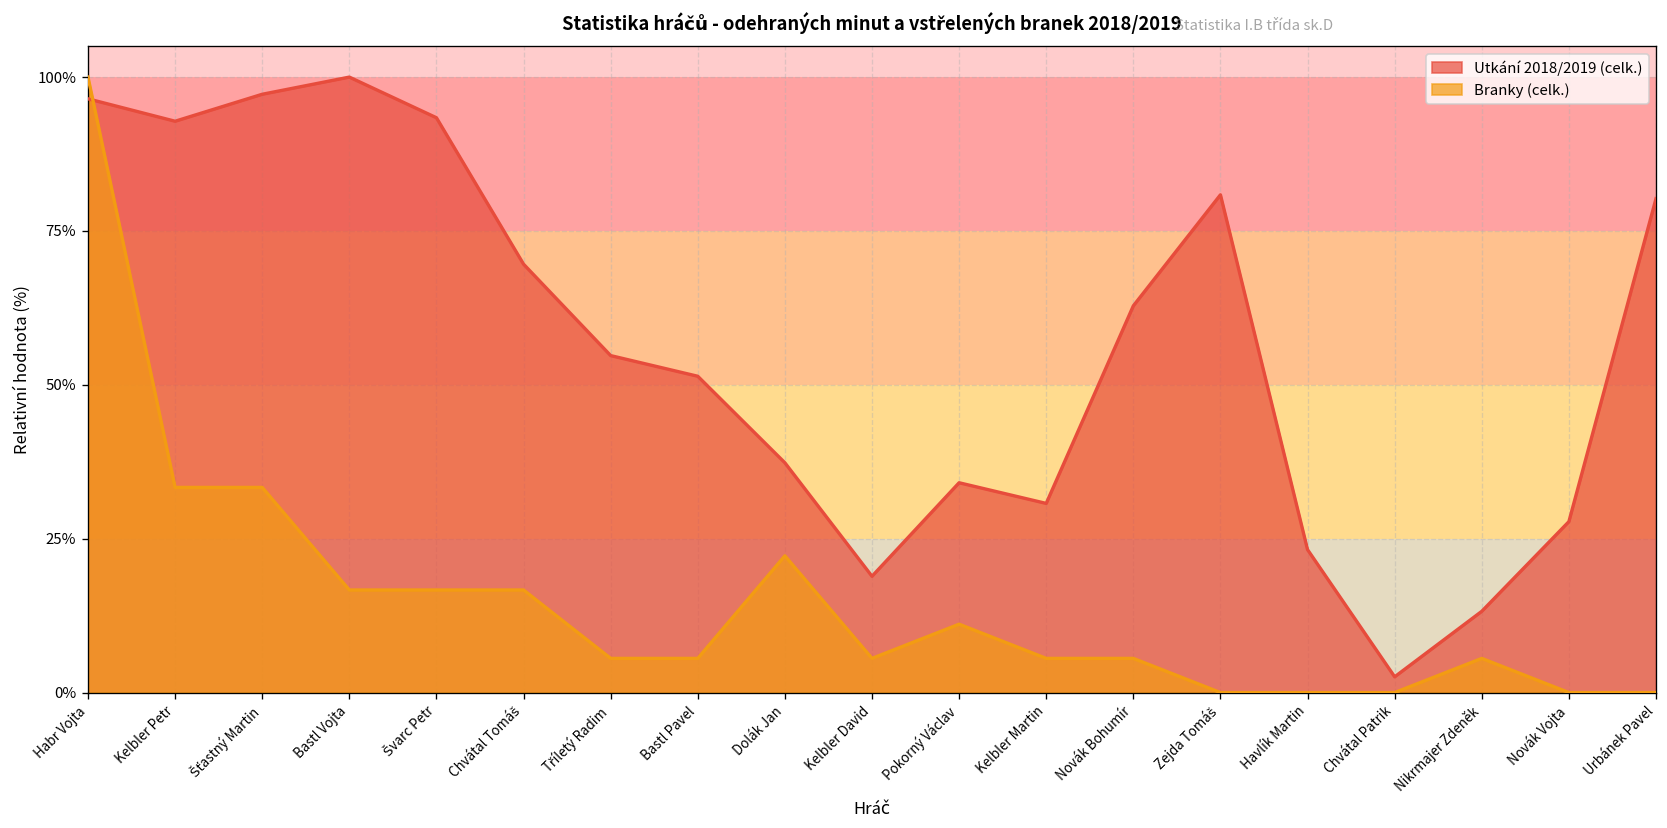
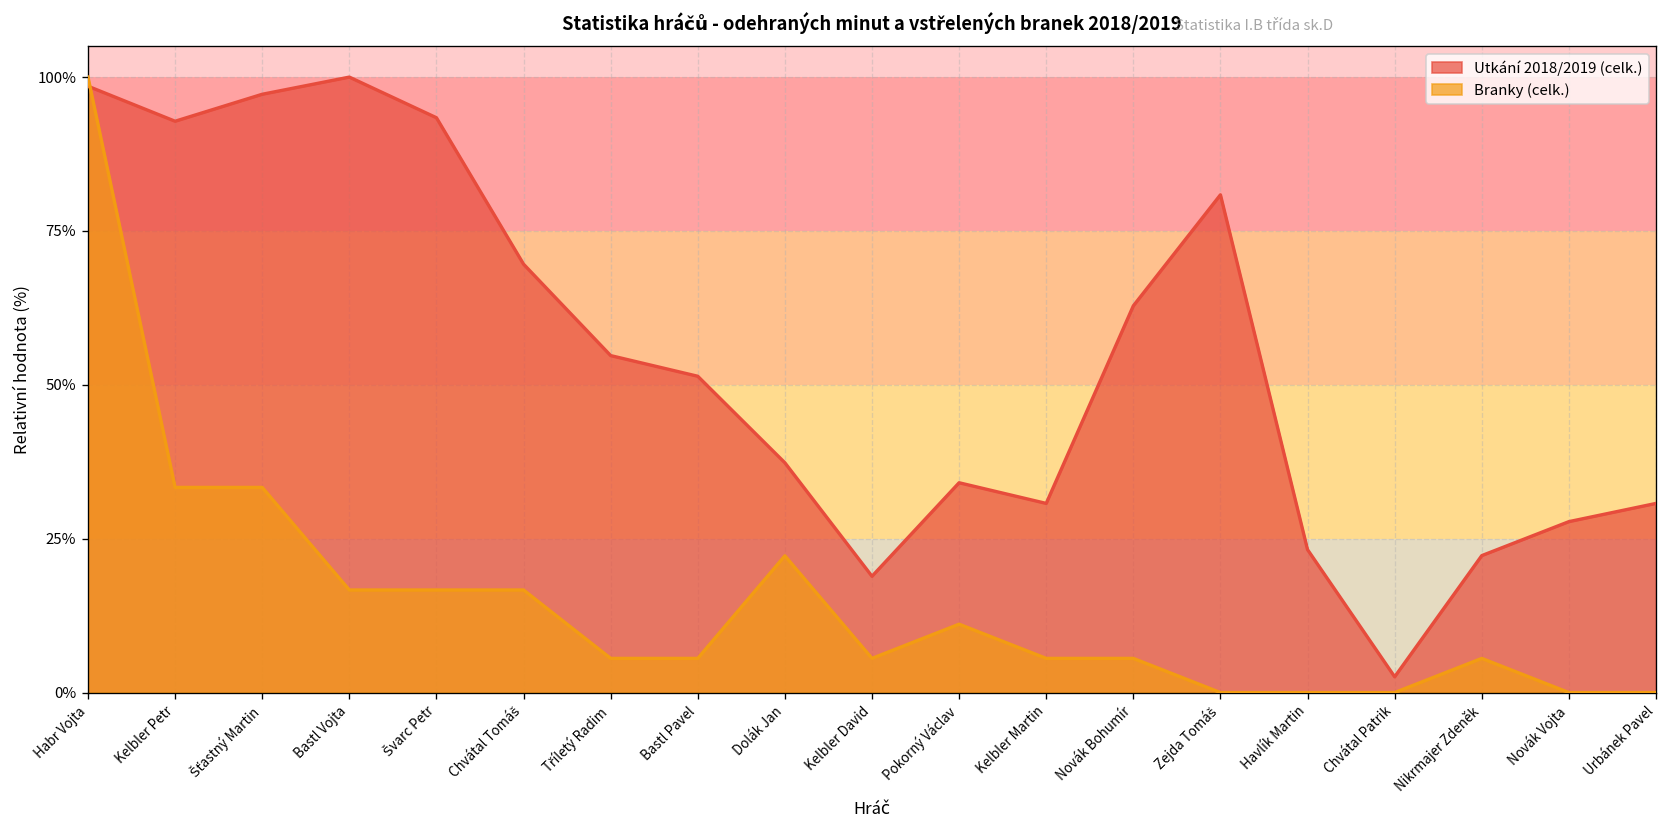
Utkání 2018/2019 (celk.), Habr Vojta: 96% -> 99%
Utkání 2018/2019 (celk.), Nikrmajer Zdeněk: 13% -> 22%
Utkání 2018/2019 (celk.), Urbánek Pavel: 80% -> 31%
